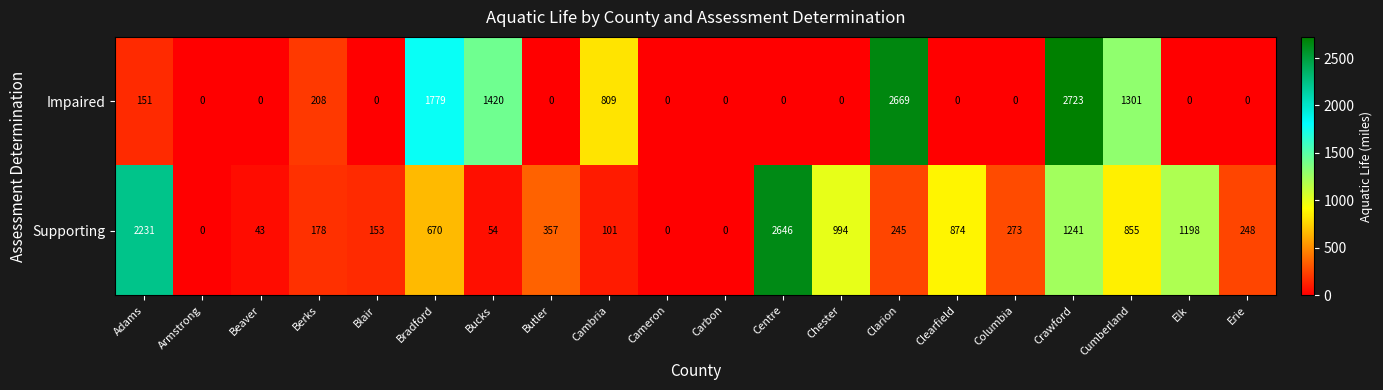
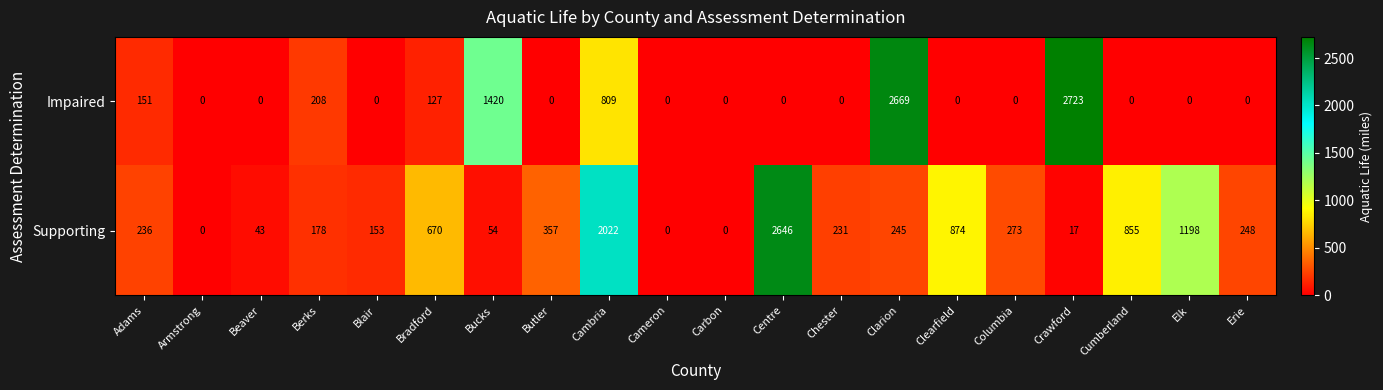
Impaired, Bradford: 1779 -> 127
Impaired, Cumberland: 1301 -> 0
Supporting, Adams: 2231 -> 236
Supporting, Cambria: 101 -> 2022
Supporting, Chester: 994 -> 231
Supporting, Crawford: 1241 -> 17
